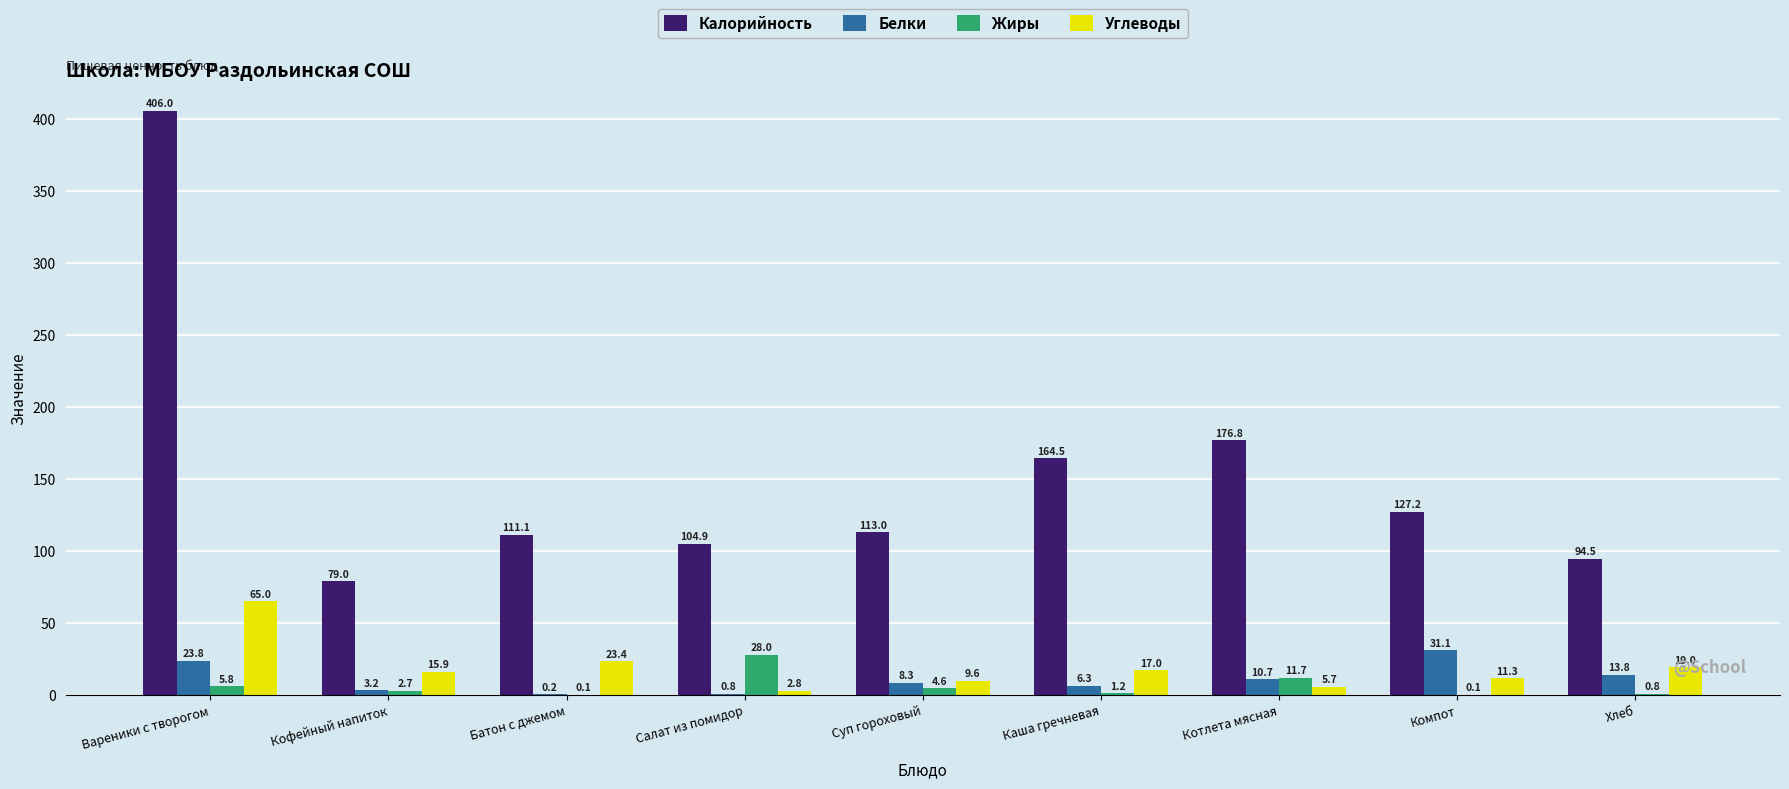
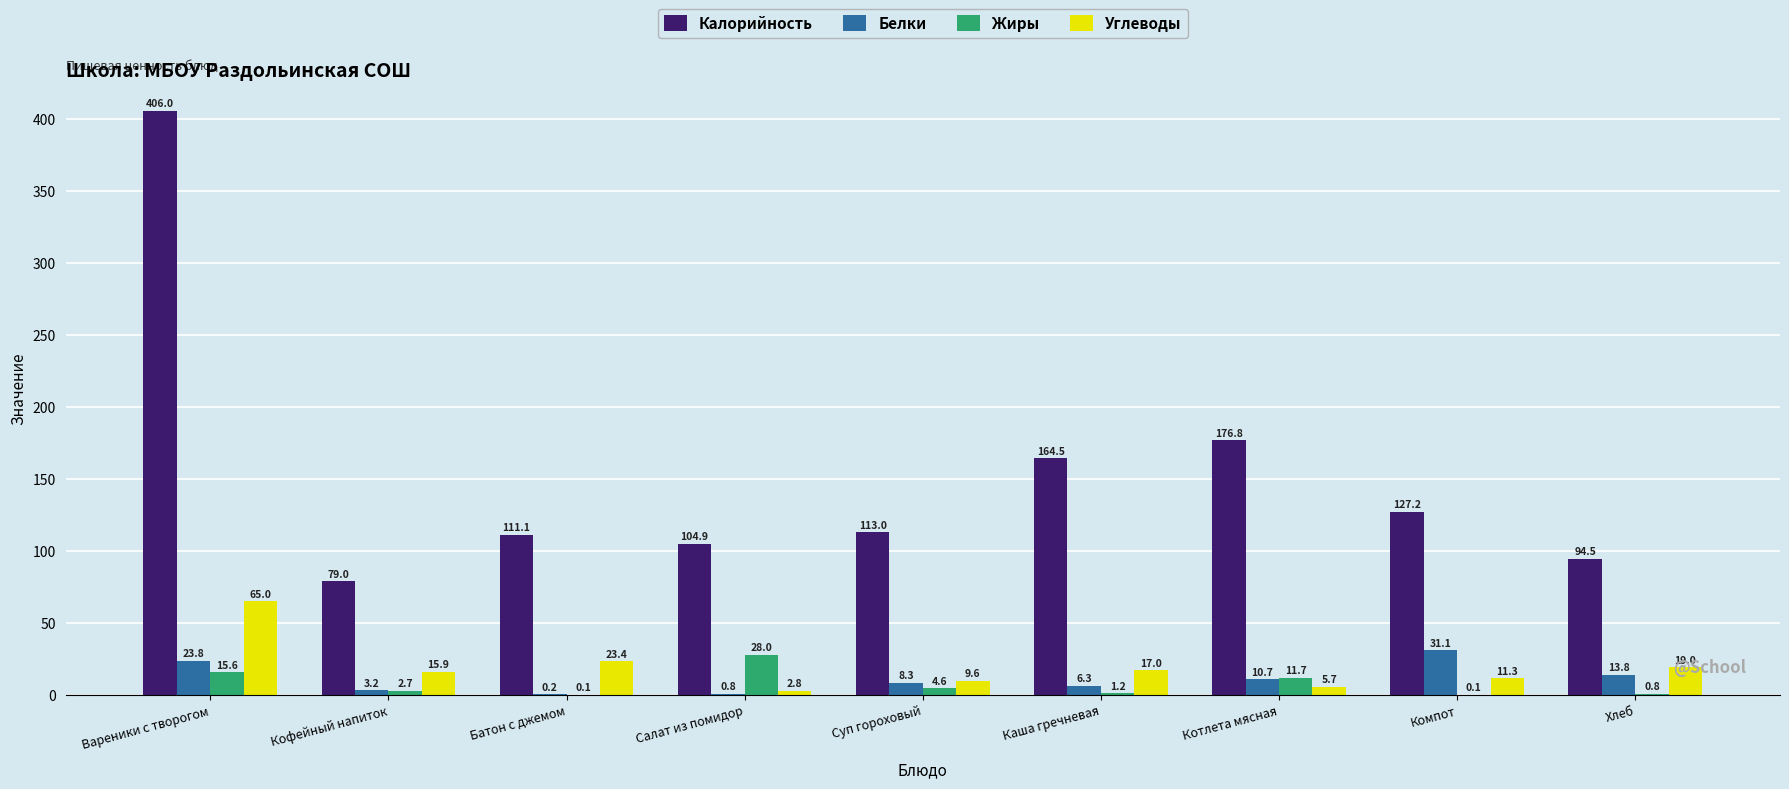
Жиры, Вареники с творогом: 5.8 -> 15.6
